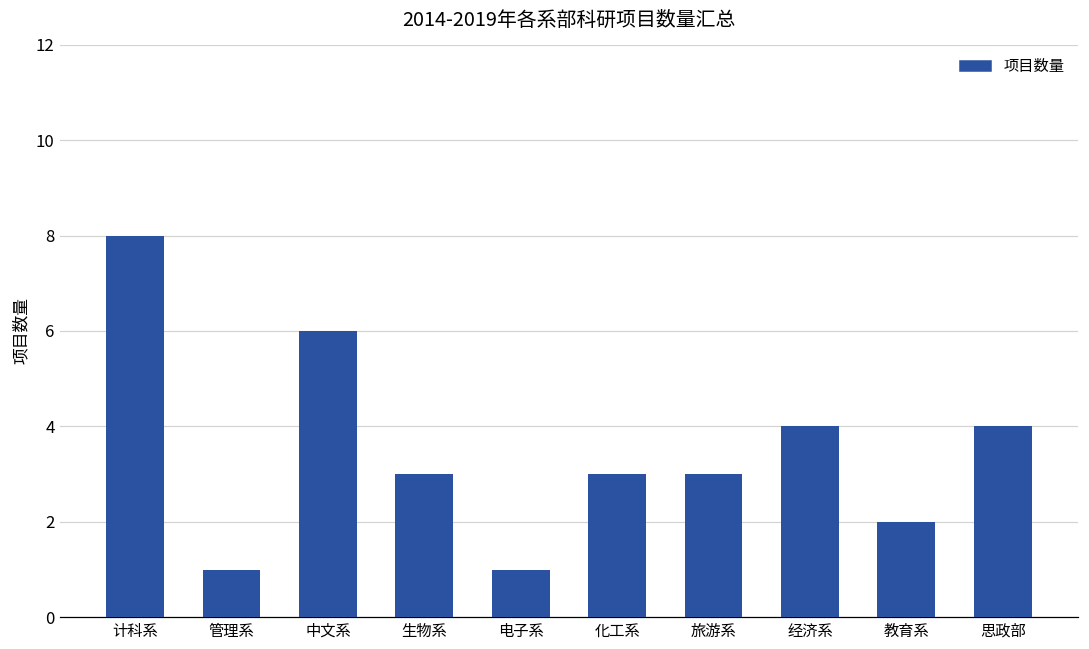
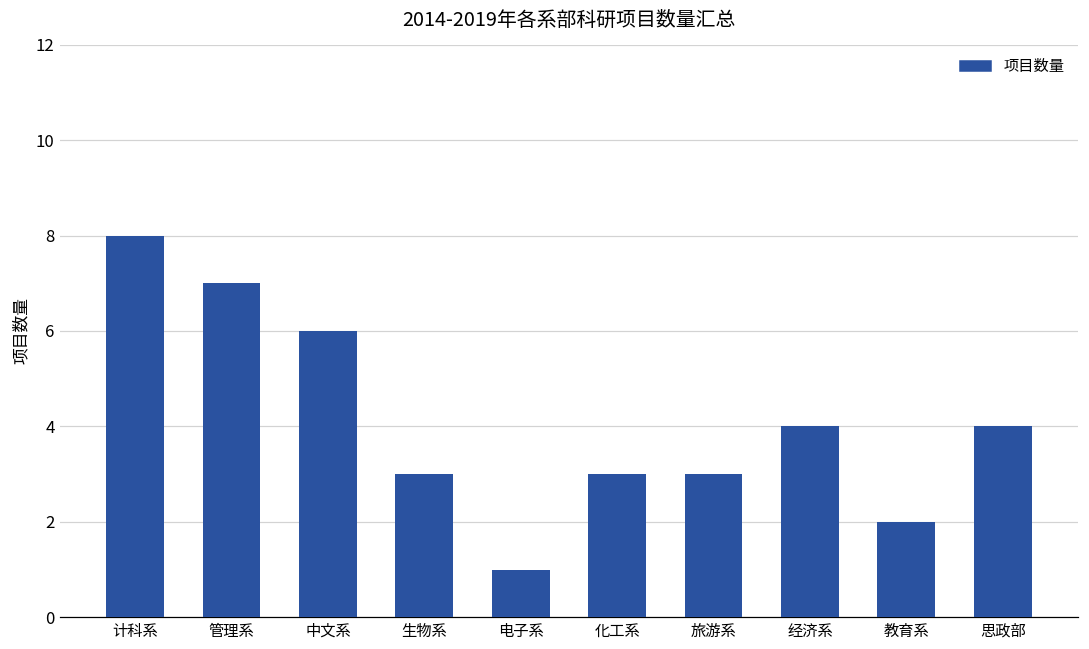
管理系: 1 -> 7
